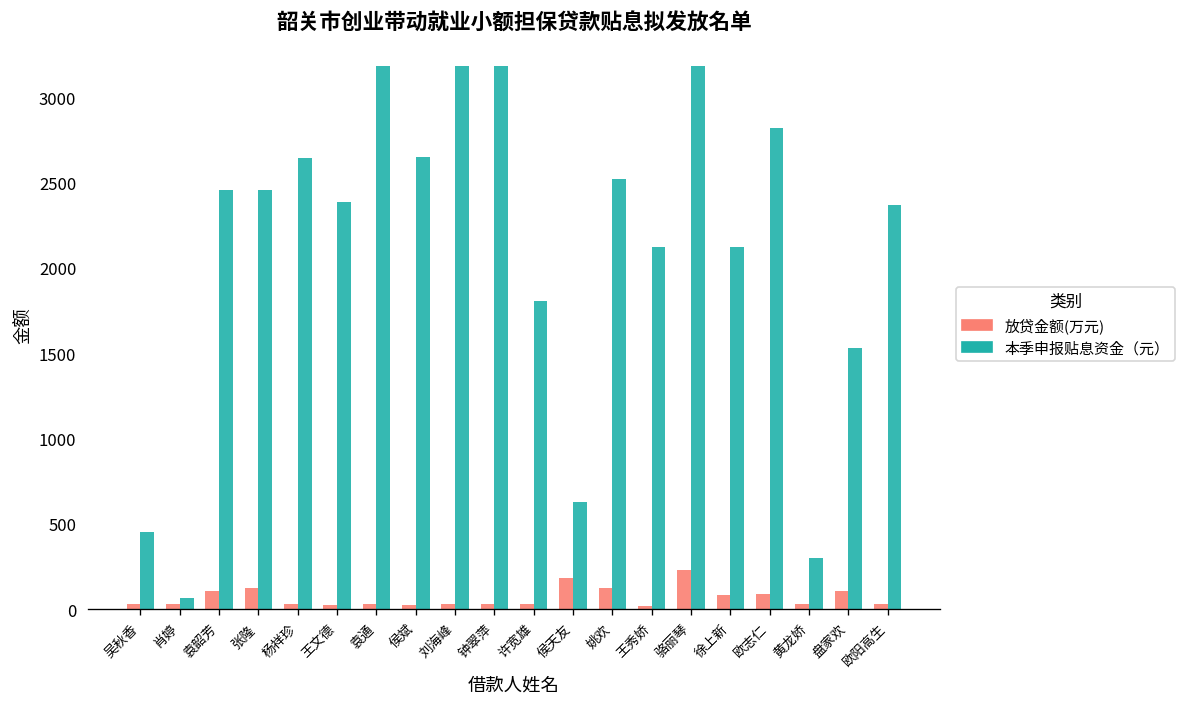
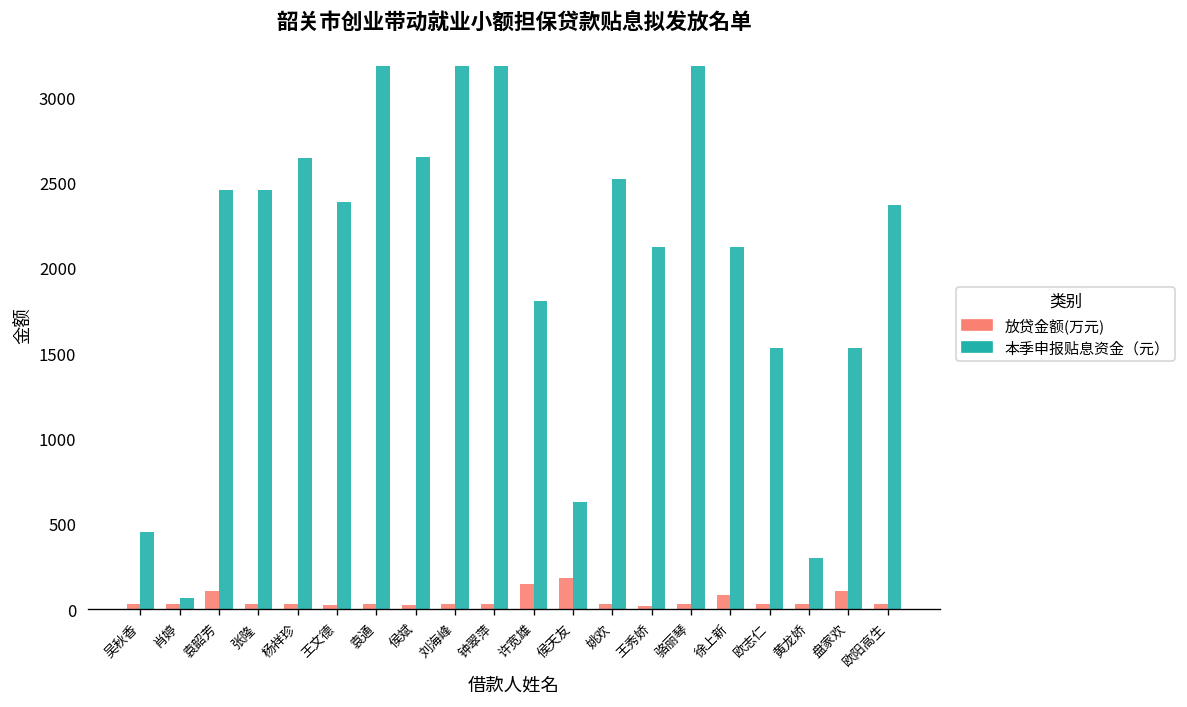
放贷金额(万元), 张隆: 130 -> 30
放贷金额(万元), 许宽雄: 30 -> 150
放贷金额(万元), 姚欢: 130 -> 30
放贷金额(万元), 骆丽琴: 230 -> 30
放贷金额(万元), 欧志仁: 90 -> 30
本季申报贴息资金（元）, 欧志仁: 2820 -> 1530
